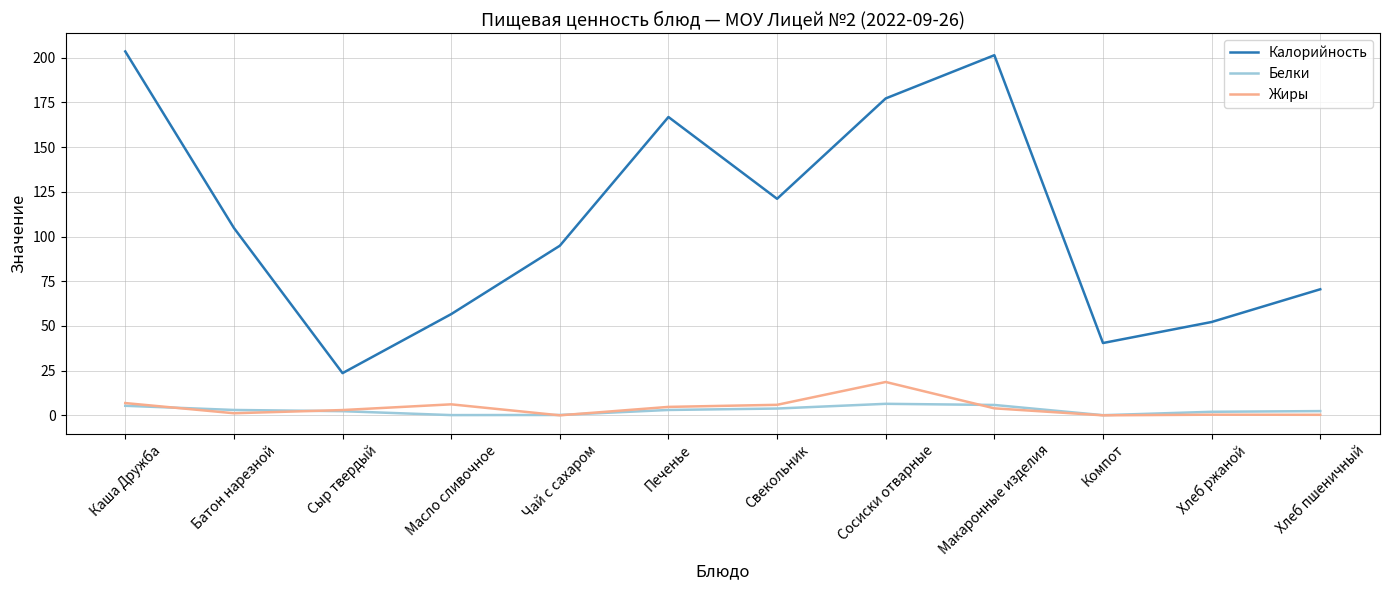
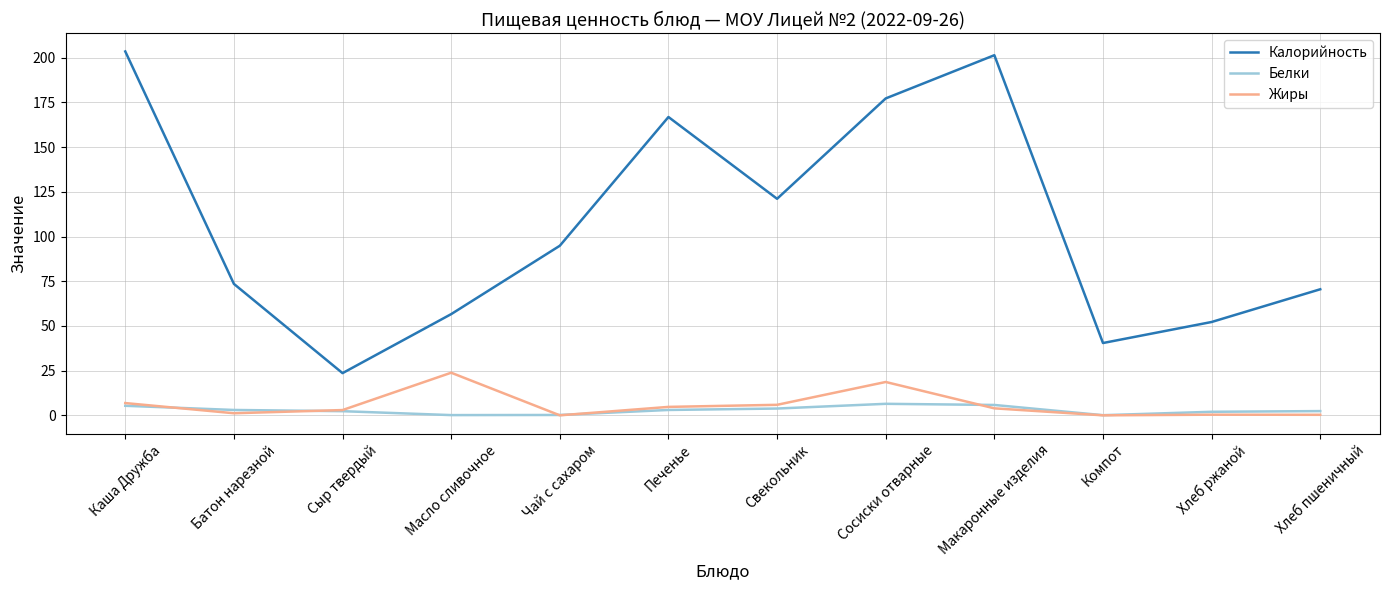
Калорийность, Батон нарезной: 105 -> 74
Жиры, Масло сливочное: 6 -> 24
